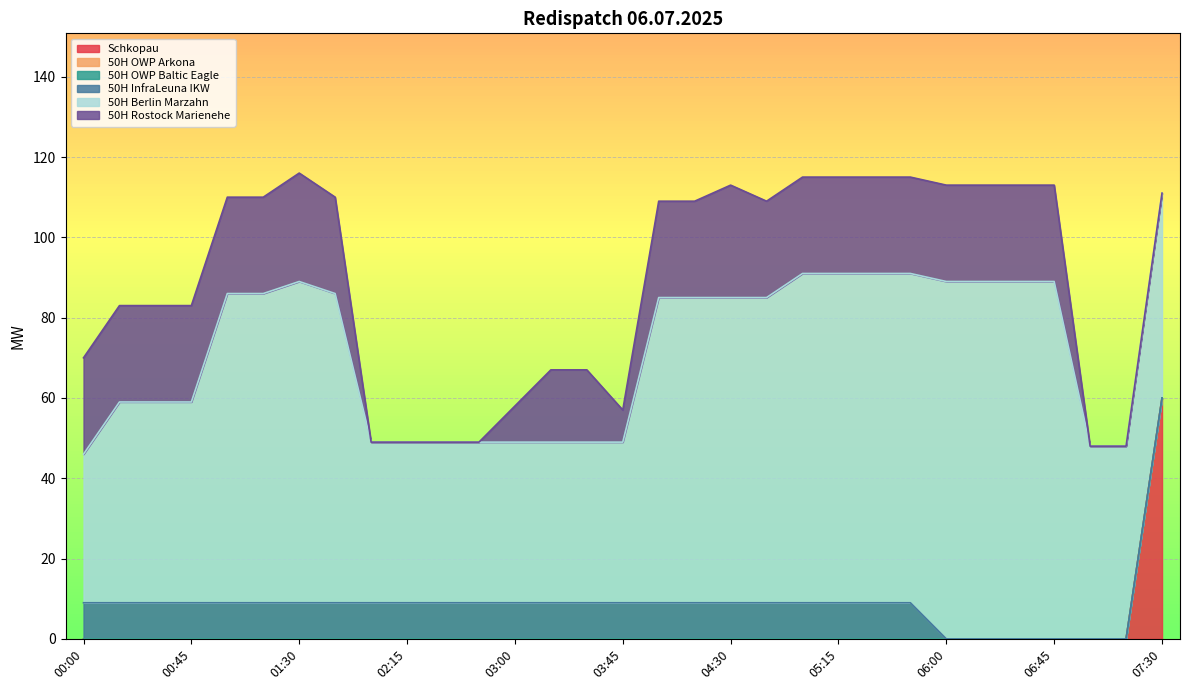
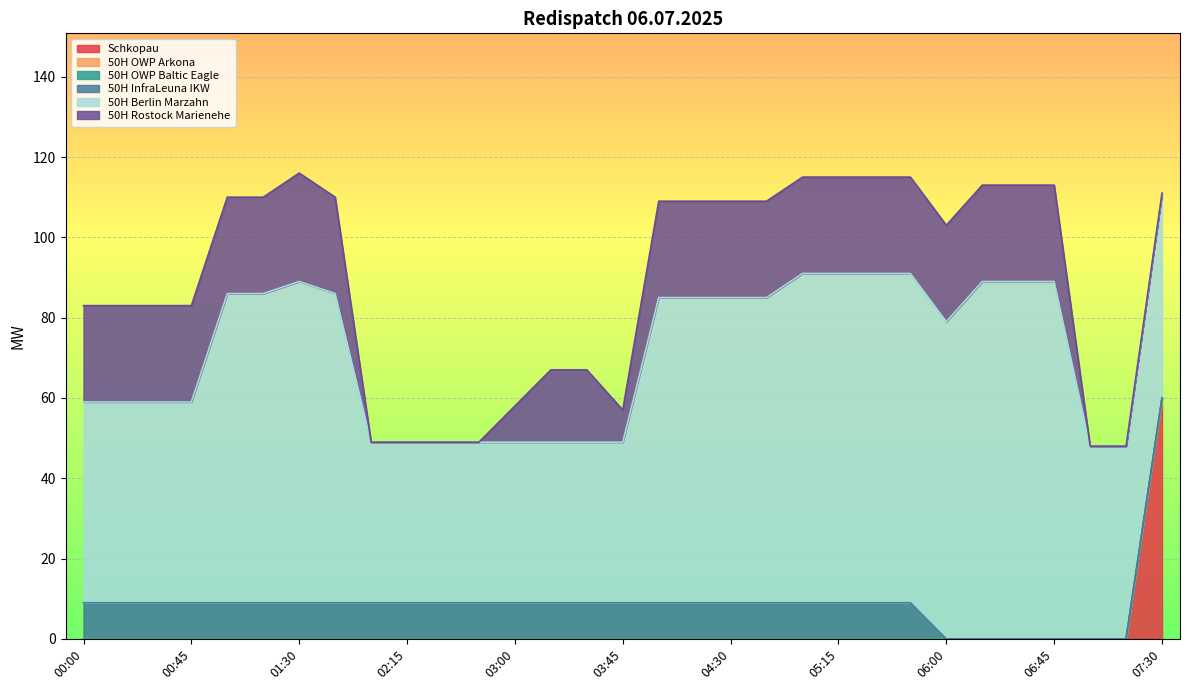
50H Berlin Marzahn, 00:00: 37 -> 50
50H Rostock Marienehe, 04:30: 28 -> 24
50H Berlin Marzahn, 06:00: 89 -> 79
